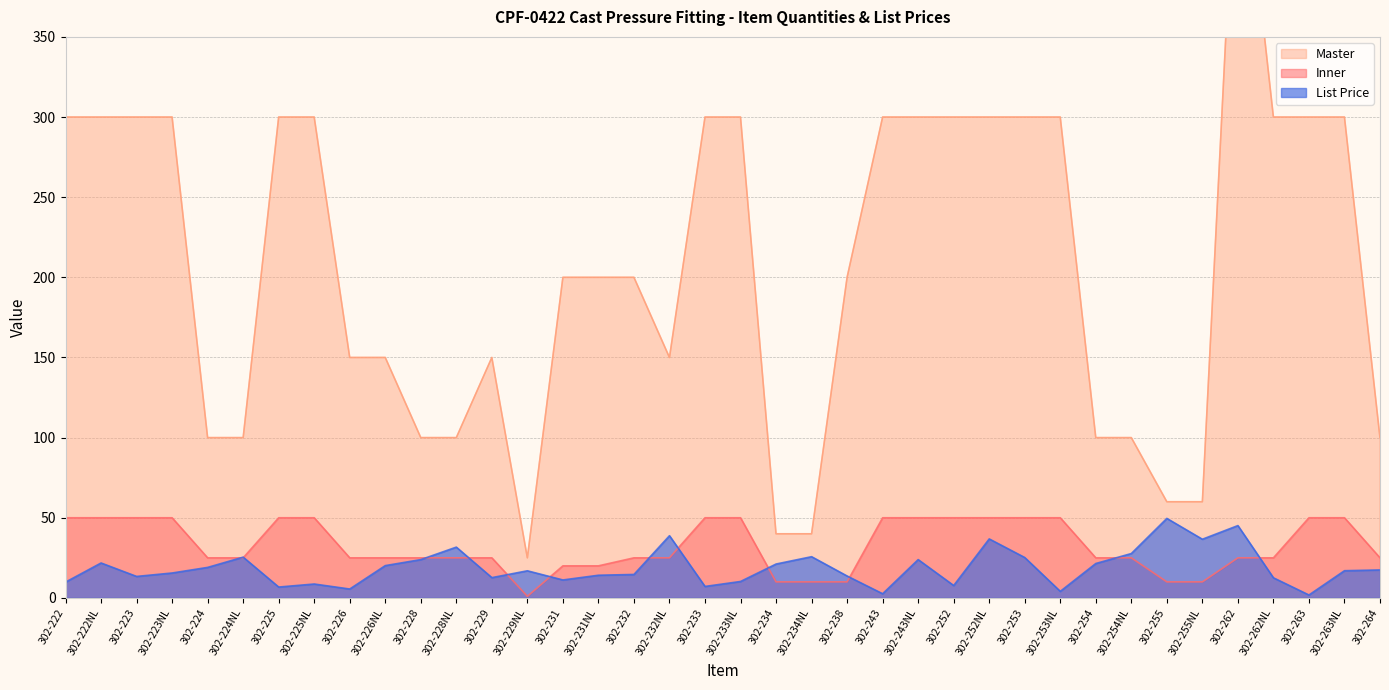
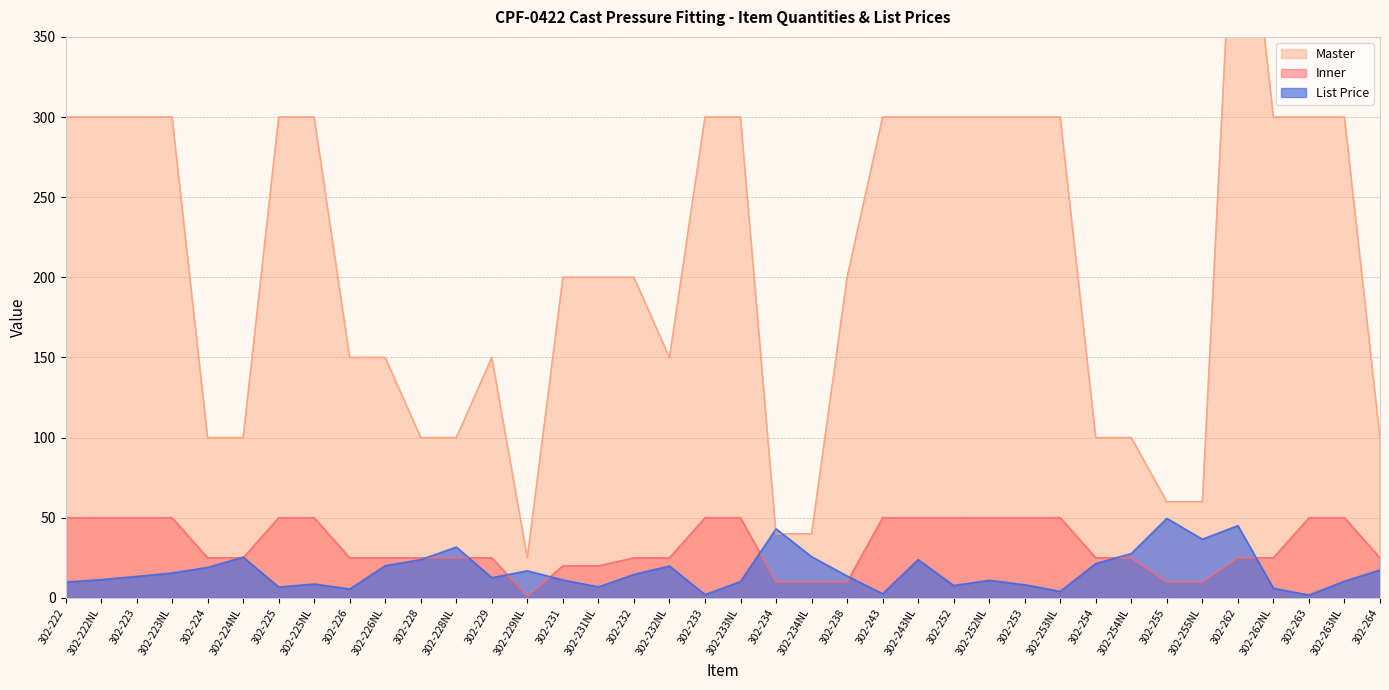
List Price, 302-222NL: 22 -> 11
List Price, 302-231NL: 14 -> 7
List Price, 302-232NL: 39 -> 20
List Price, 302-233: 7 -> 2
List Price, 302-234: 21 -> 43
List Price, 302-252NL: 37 -> 11
List Price, 302-253: 25 -> 8
List Price, 302-262NL: 13 -> 6
List Price, 302-263NL: 17 -> 10
